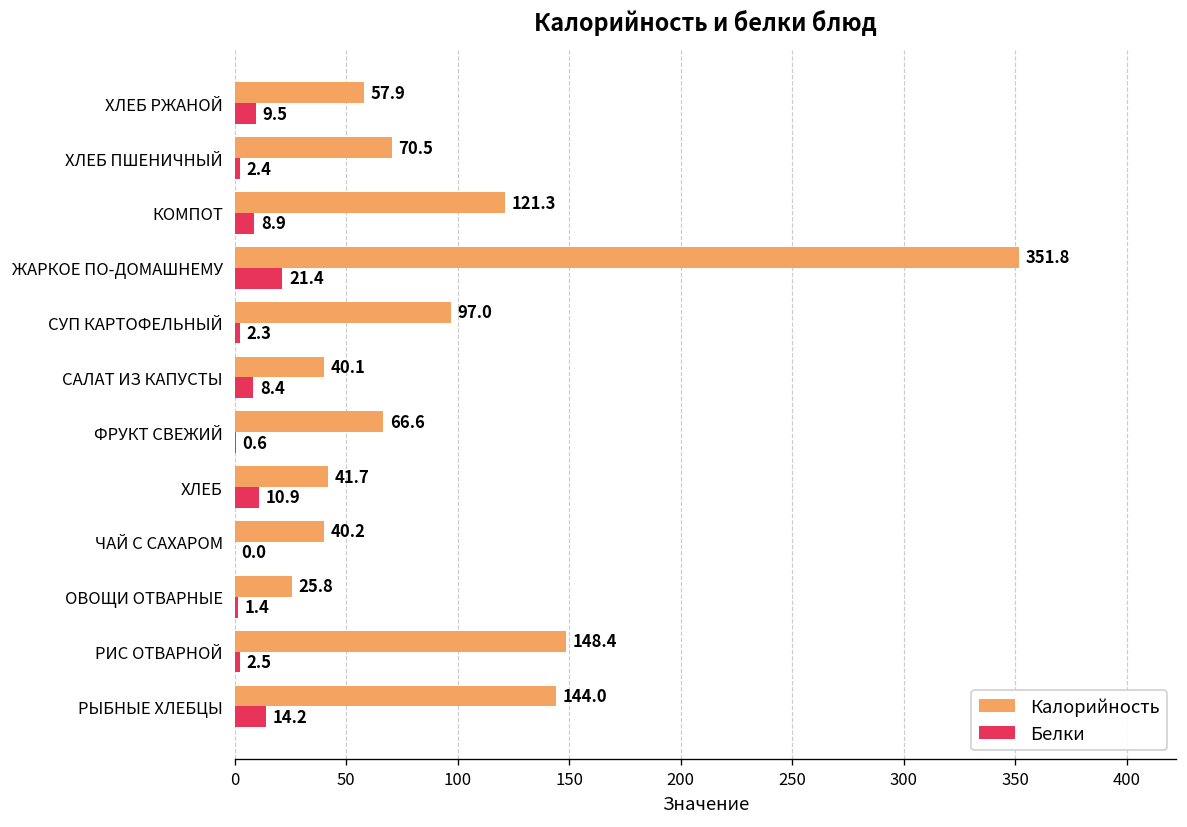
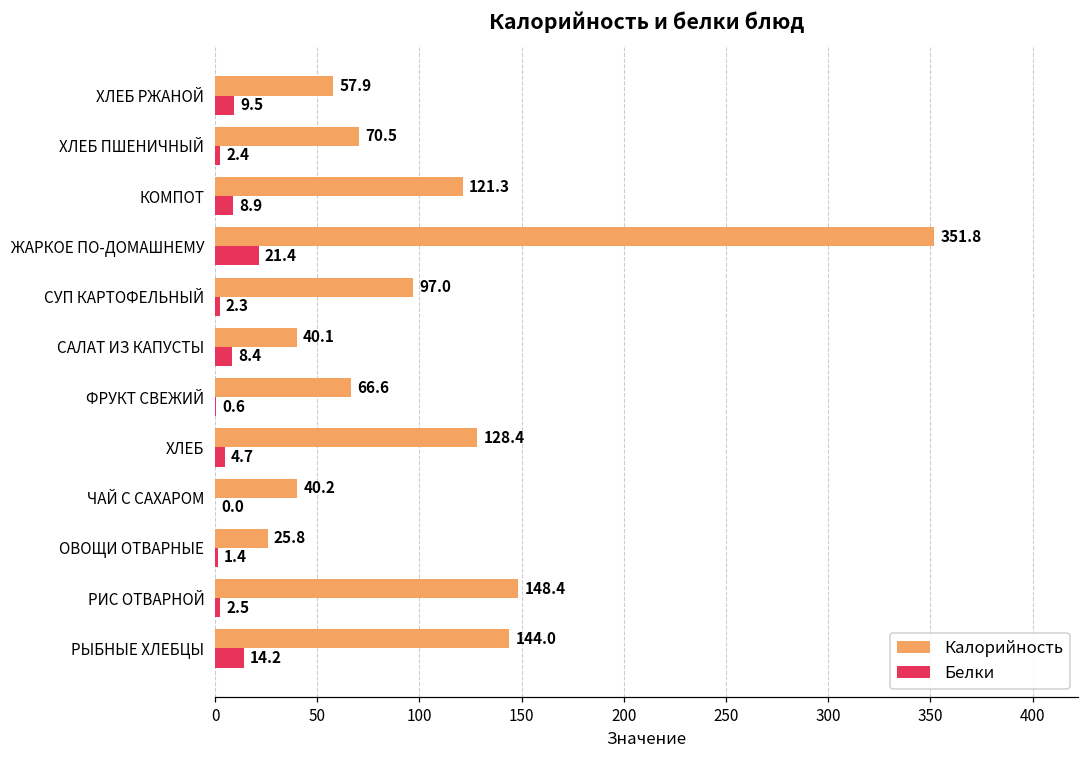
Калорийность, ХЛЕБ: 41.7 -> 128.4
Белки, ХЛЕБ: 10.9 -> 4.7
